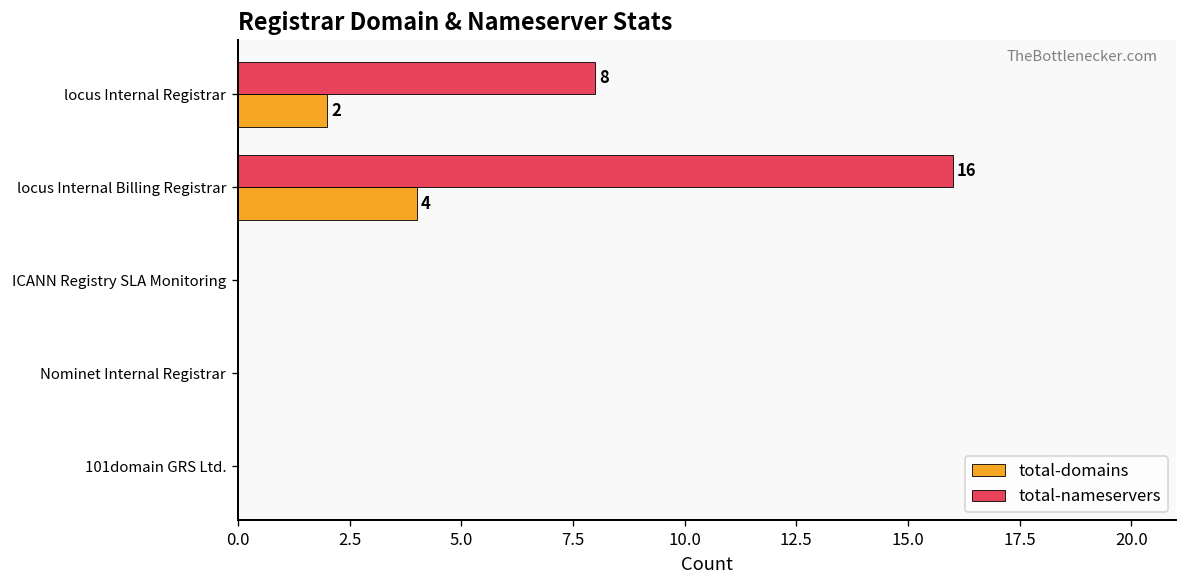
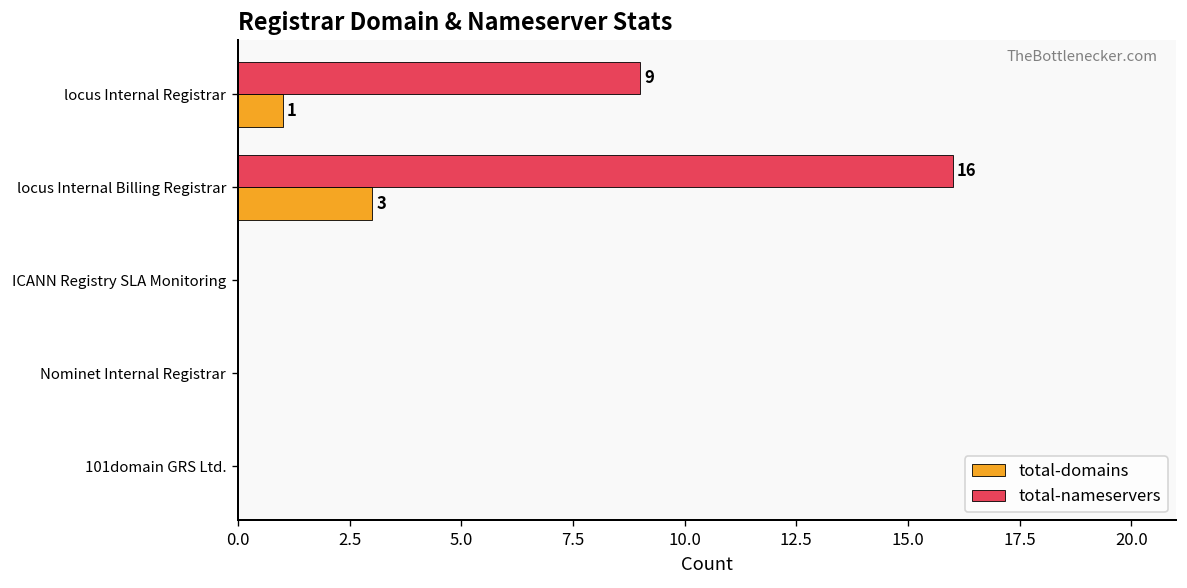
total-nameservers, locus Internal Registrar: 8 -> 9
total-domains, locus Internal Registrar: 2 -> 1
total-domains, locus Internal Billing Registrar: 4 -> 3
